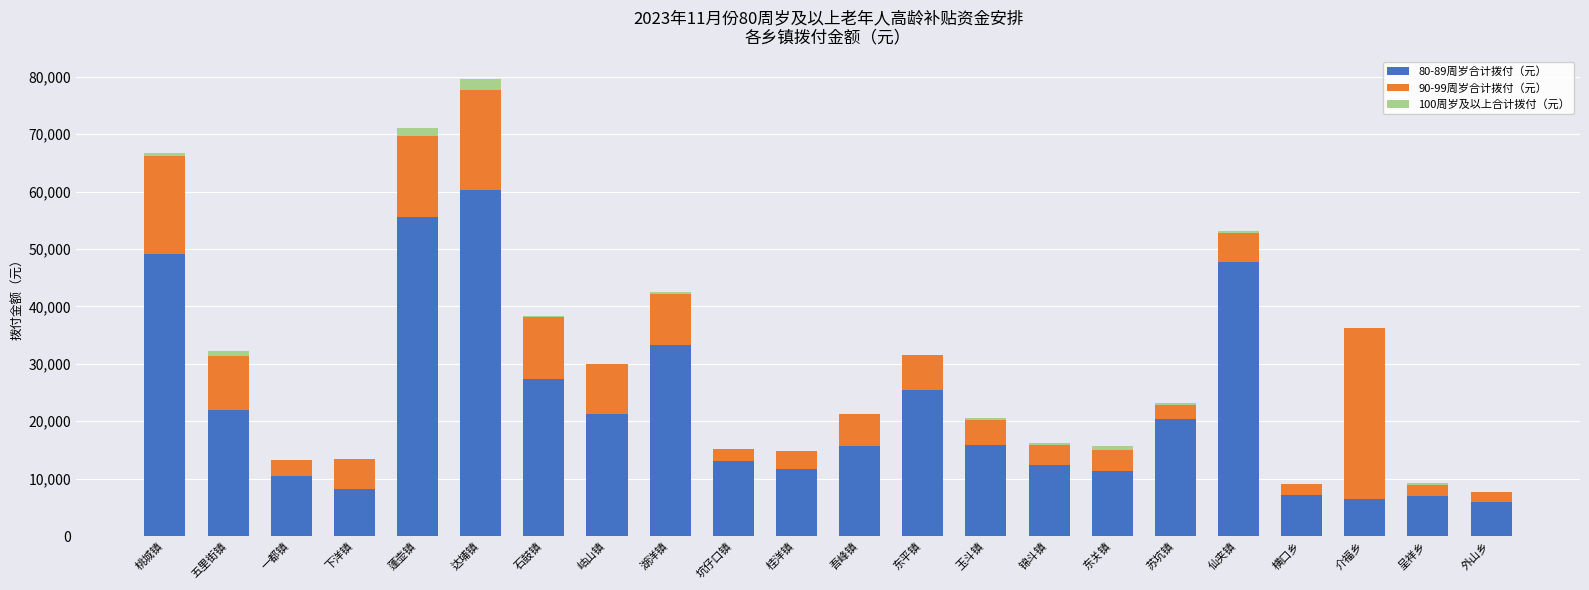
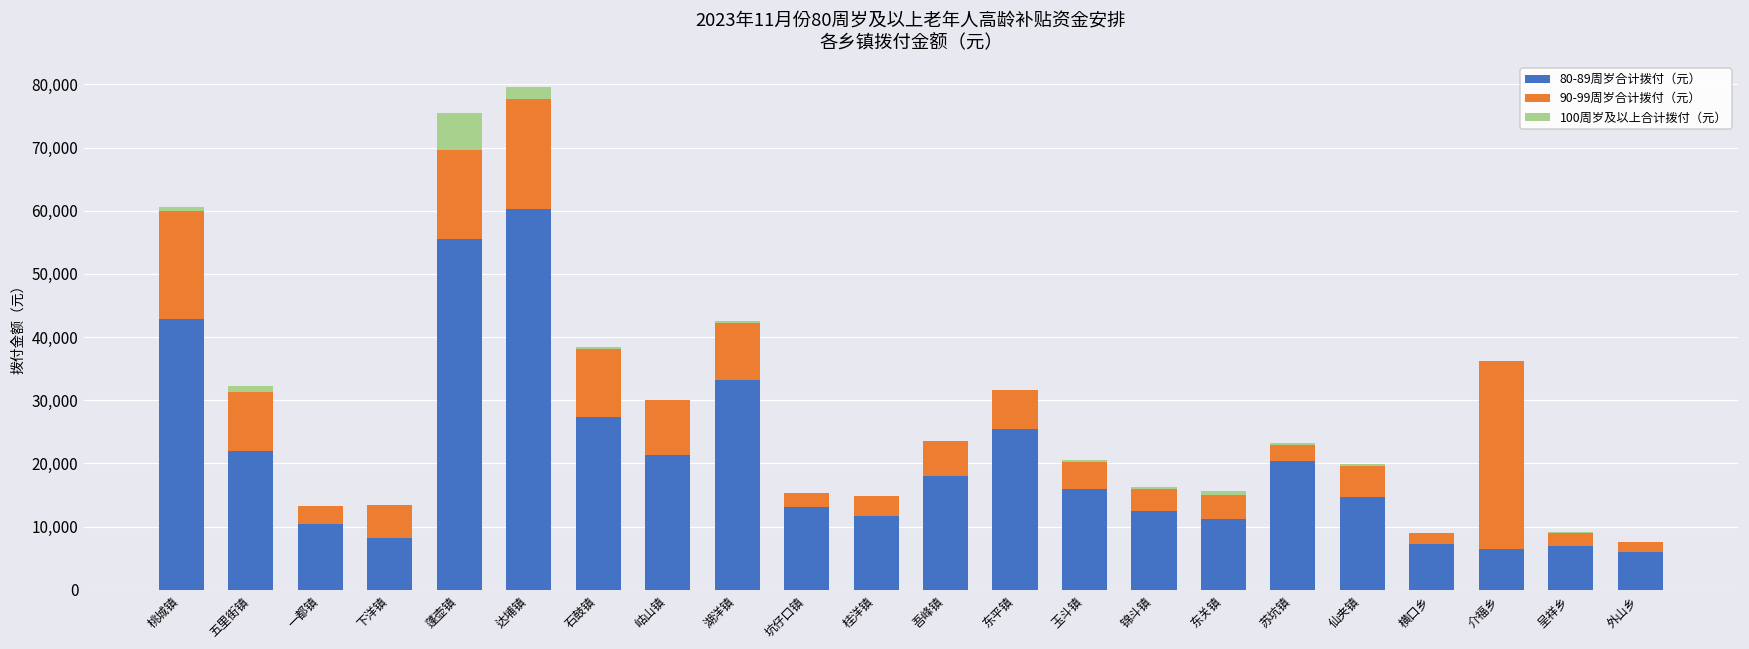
80-89周岁合计拨付（元）, 桃城镇: 49,000 -> 43,000
100周岁及以上合计拨付（元）, 蓬壶镇: 2,000 -> 6,000
80-89周岁合计拨付（元）, 吾峰镇: 16,000 -> 18,000
80-89周岁合计拨付（元）, 仙夹镇: 48,000 -> 15,000
